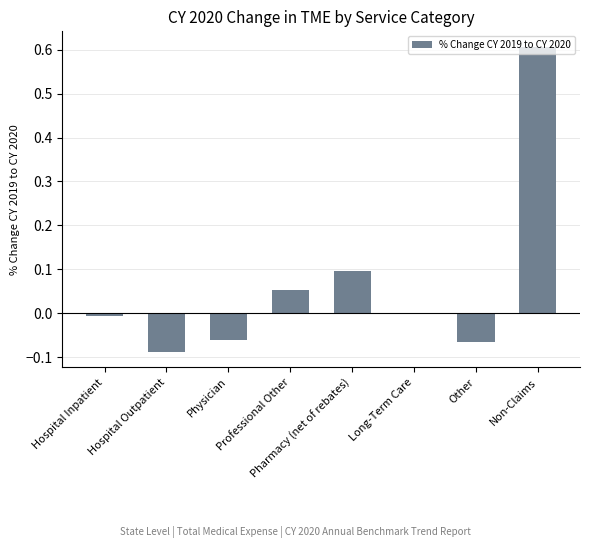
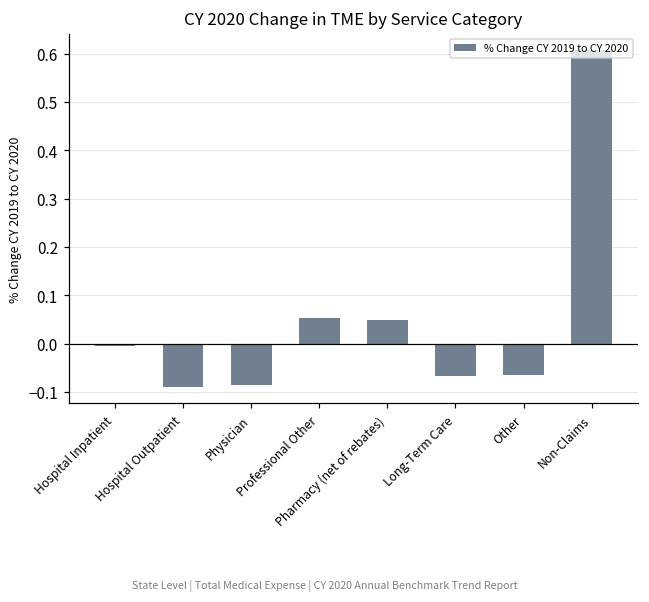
Physician: -0.06 -> -0.08
Pharmacy (net of rebates): 0.10 -> 0.05
Long-Term Care: 0.00 -> -0.07
